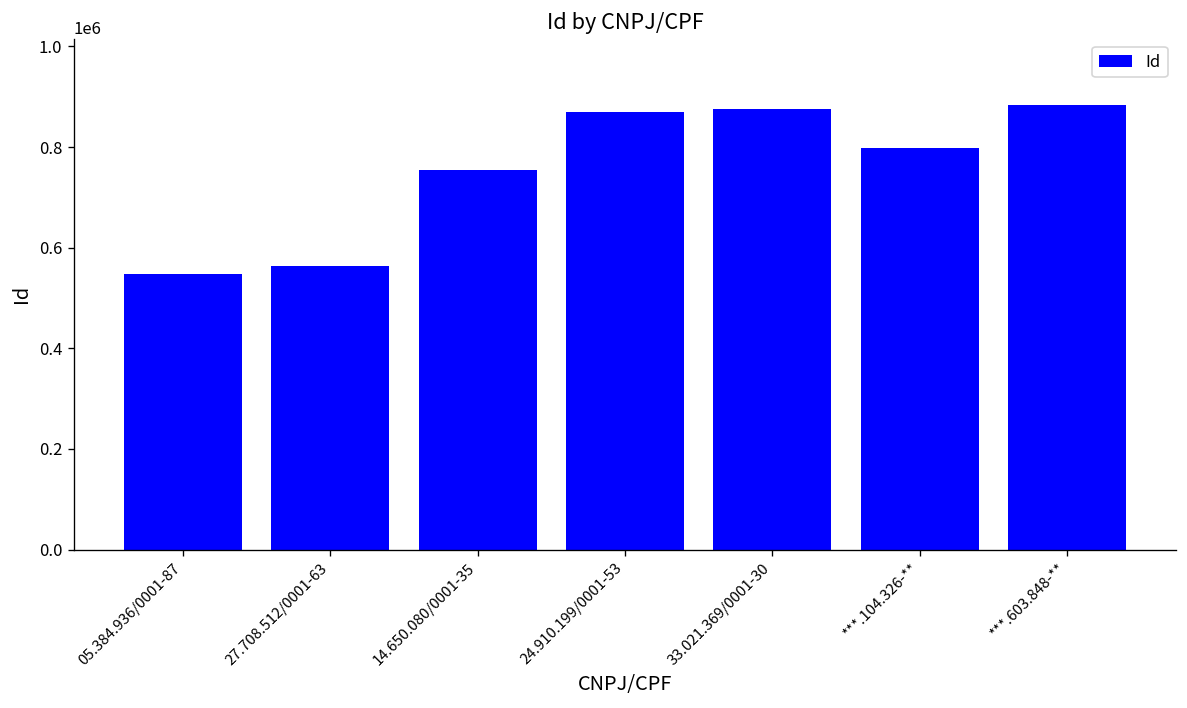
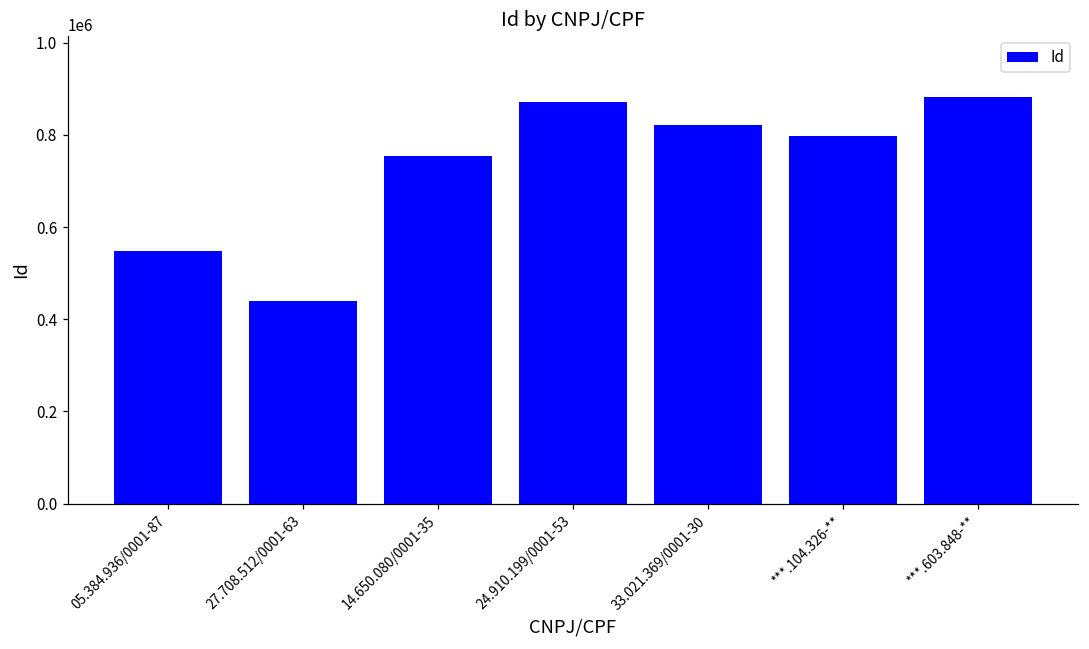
27.708.512/0001-63: 560000 -> 440000
33.021.369/0001-30: 880000 -> 820000
